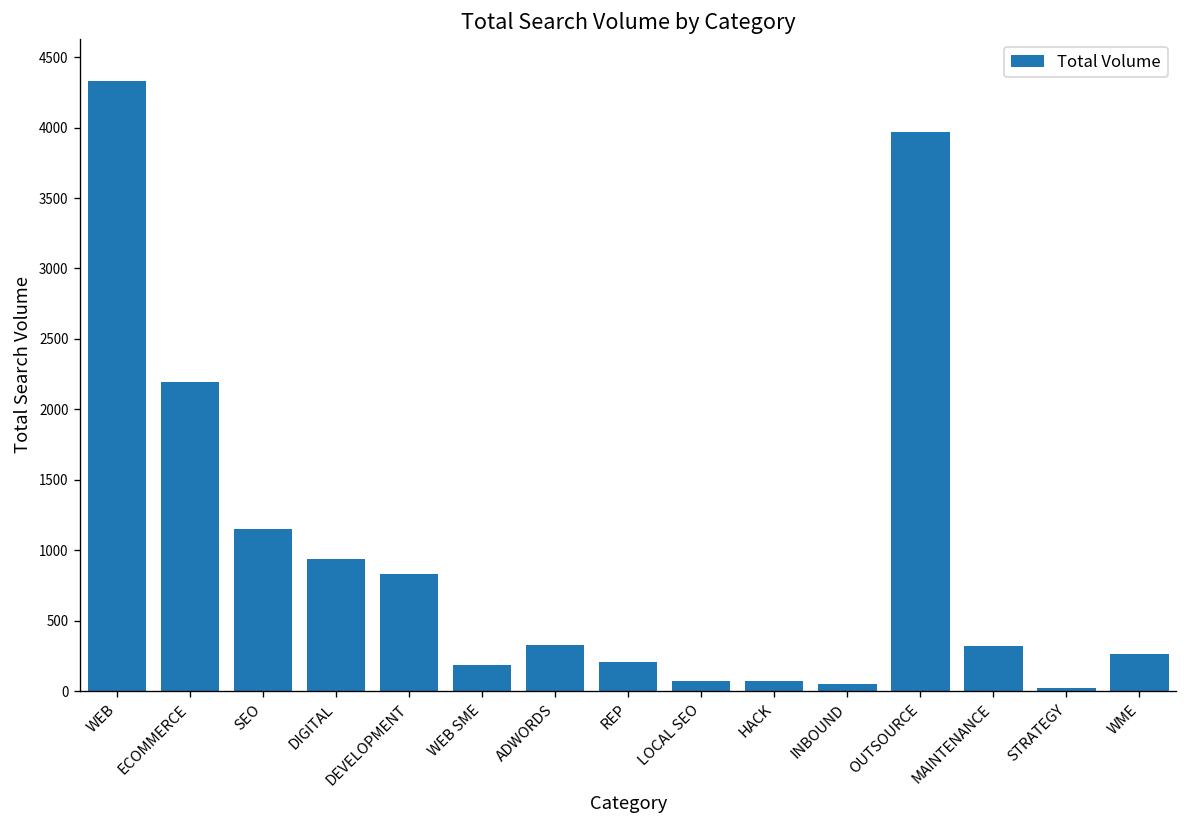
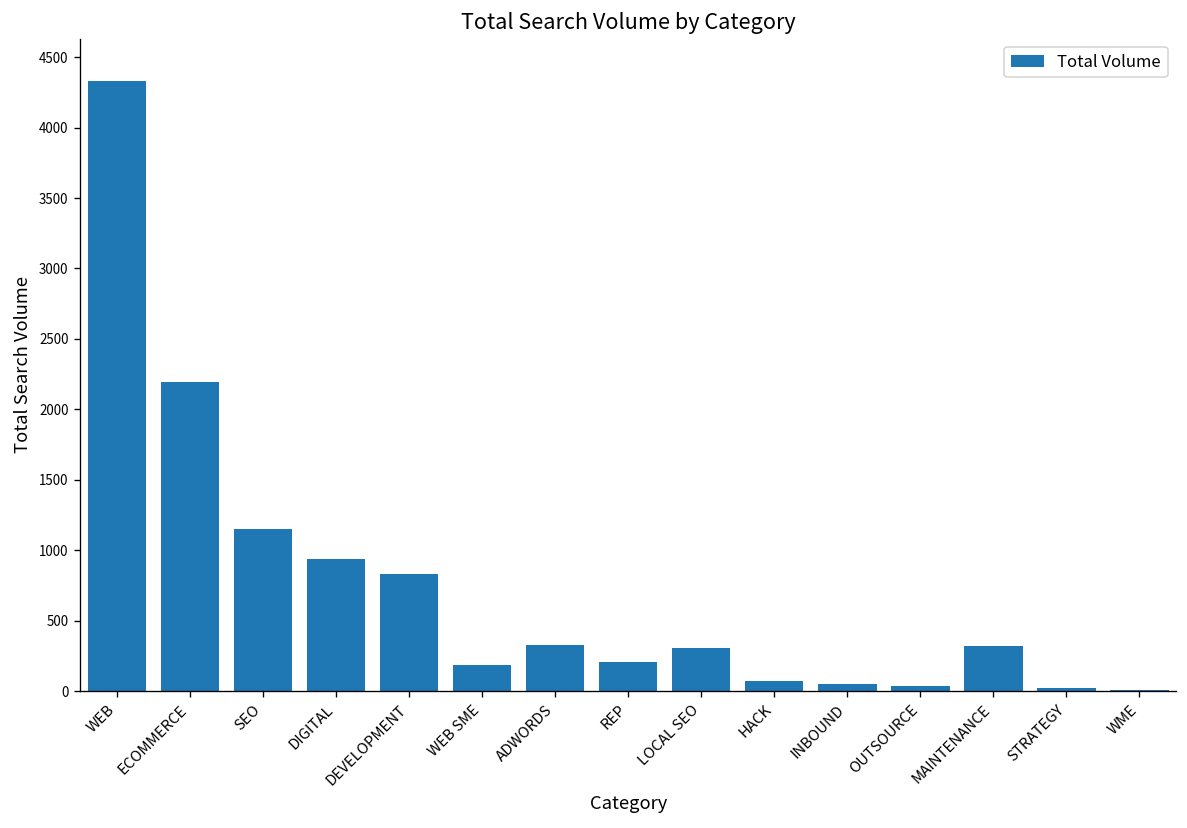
LOCAL SEO: 70 -> 310
OUTSOURCE: 3970 -> 40
WME: 270 -> 10
